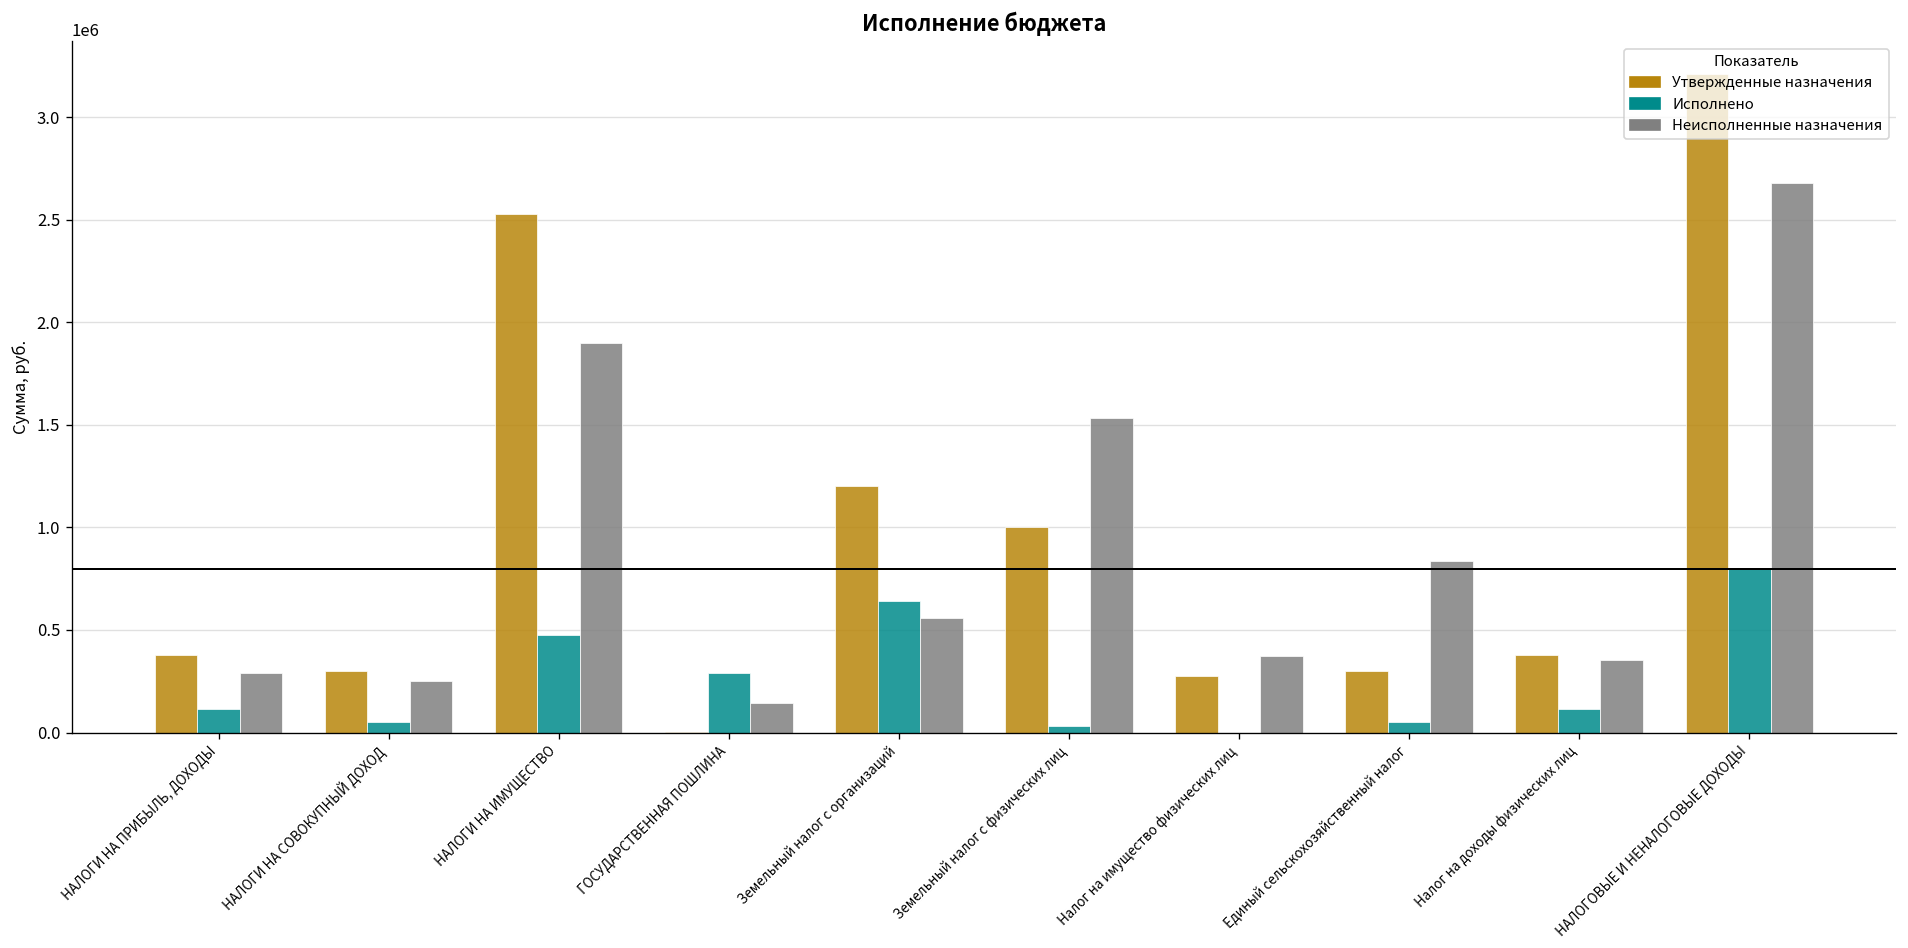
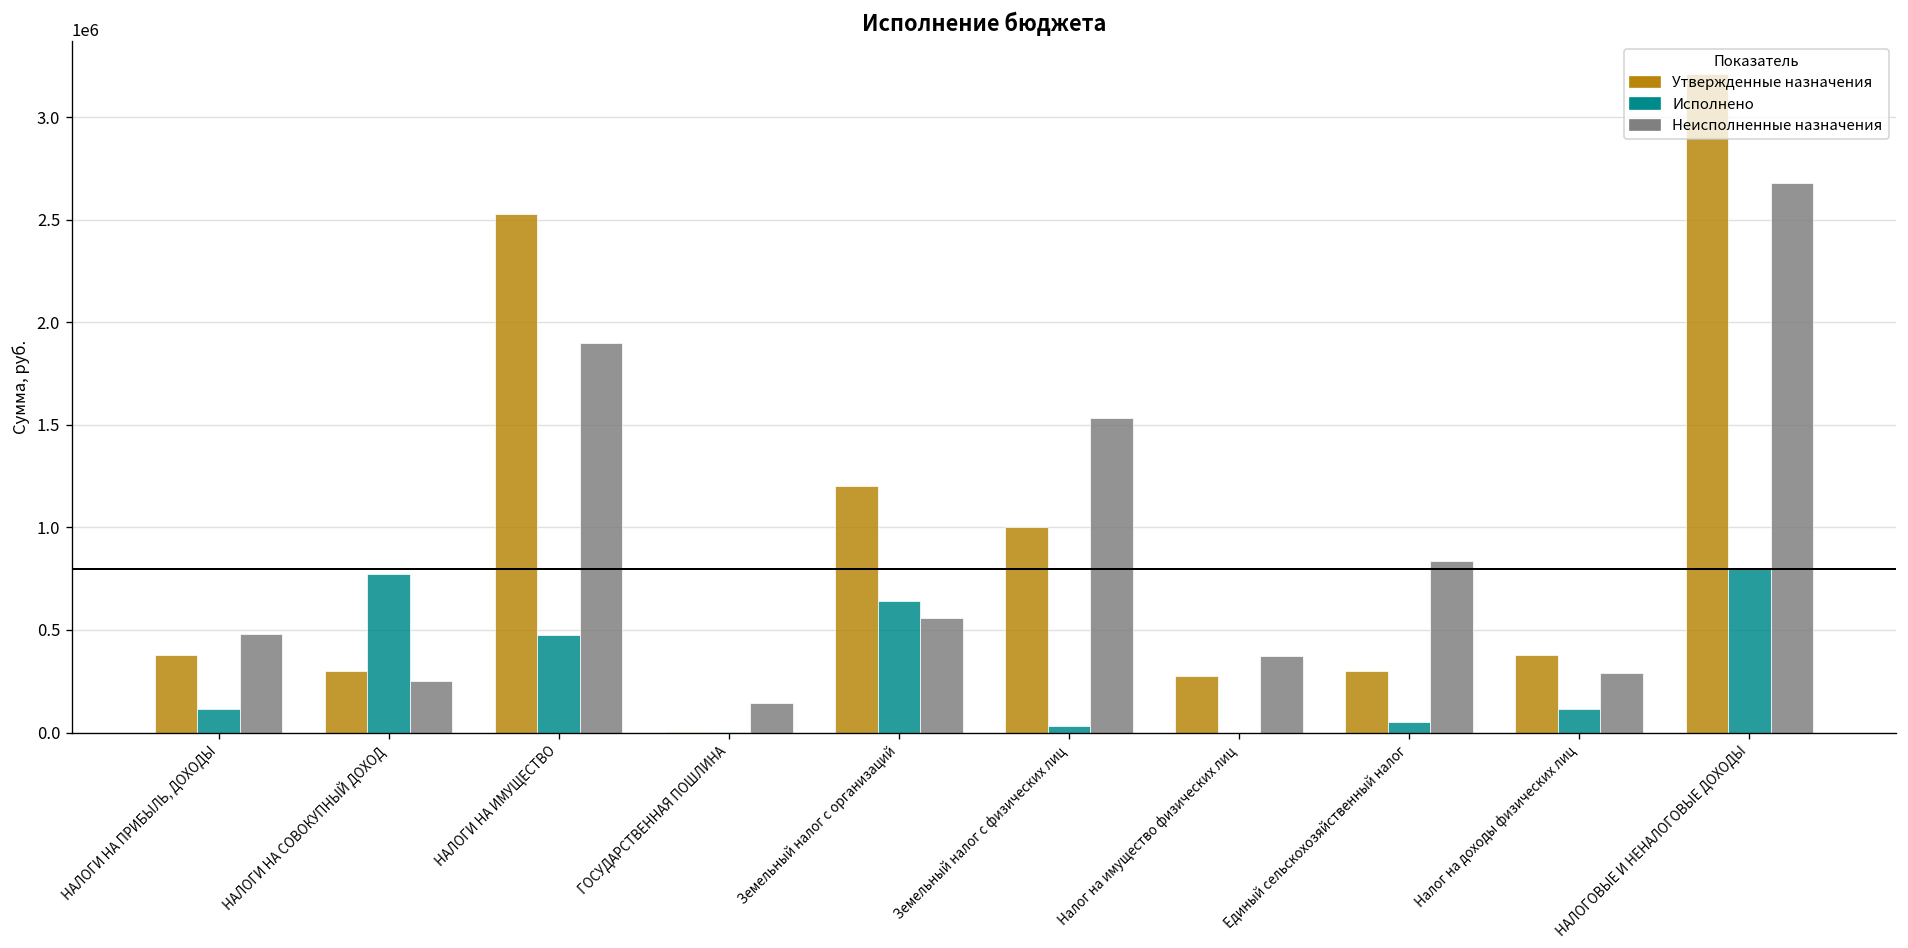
Неисполненные назначения, НАЛОГИ НА ПРИБЫЛЬ, ДОХОДЫ: 290000 -> 480000
Исполнено, НАЛОГИ НА СОВОКУПНЫЙ ДОХОД: 50000 -> 770000
Исполнено, ГОСУДАРСТВЕННАЯ ПОШЛИНА: 290000 -> 0
Неисполненные назначения, Налог на доходы физических лиц: 360000 -> 290000
